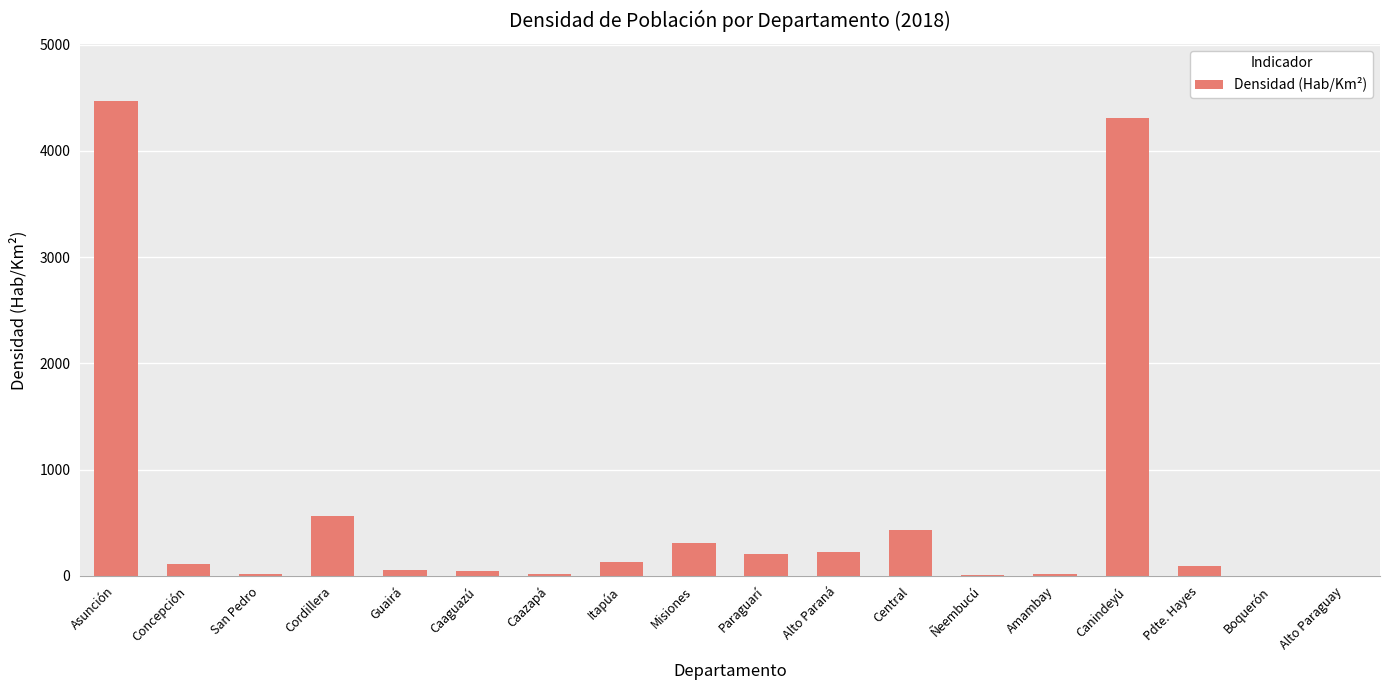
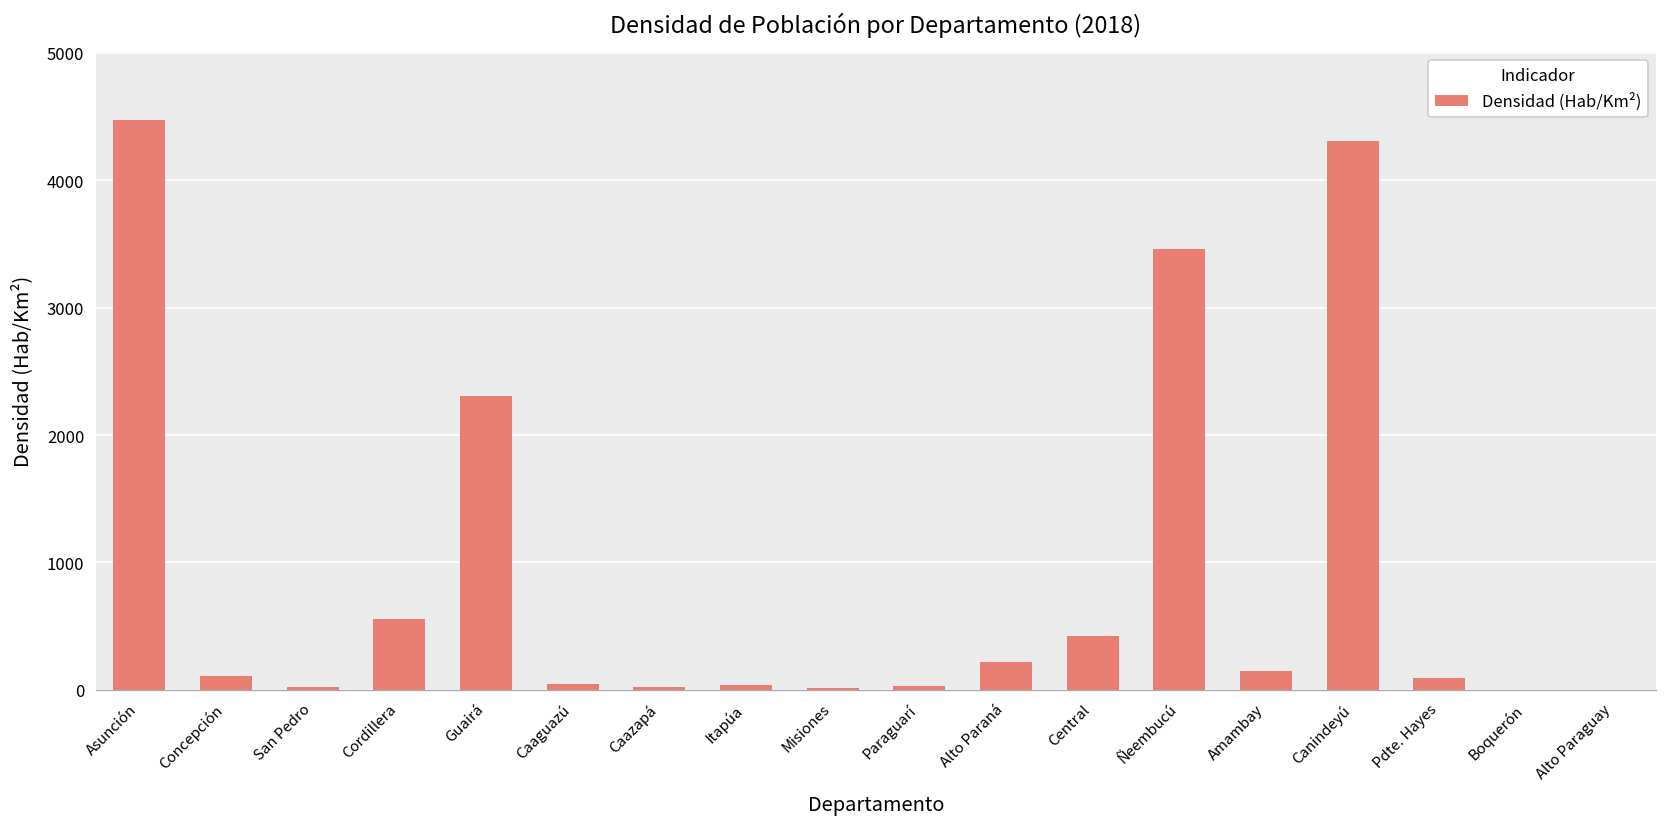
Guairá: 60 -> 2310
Itapúa: 130 -> 40
Misiones: 300 -> 10
Paraguarí: 210 -> 30
Ñeembucú: 10 -> 3460
Amambay: 10 -> 150
